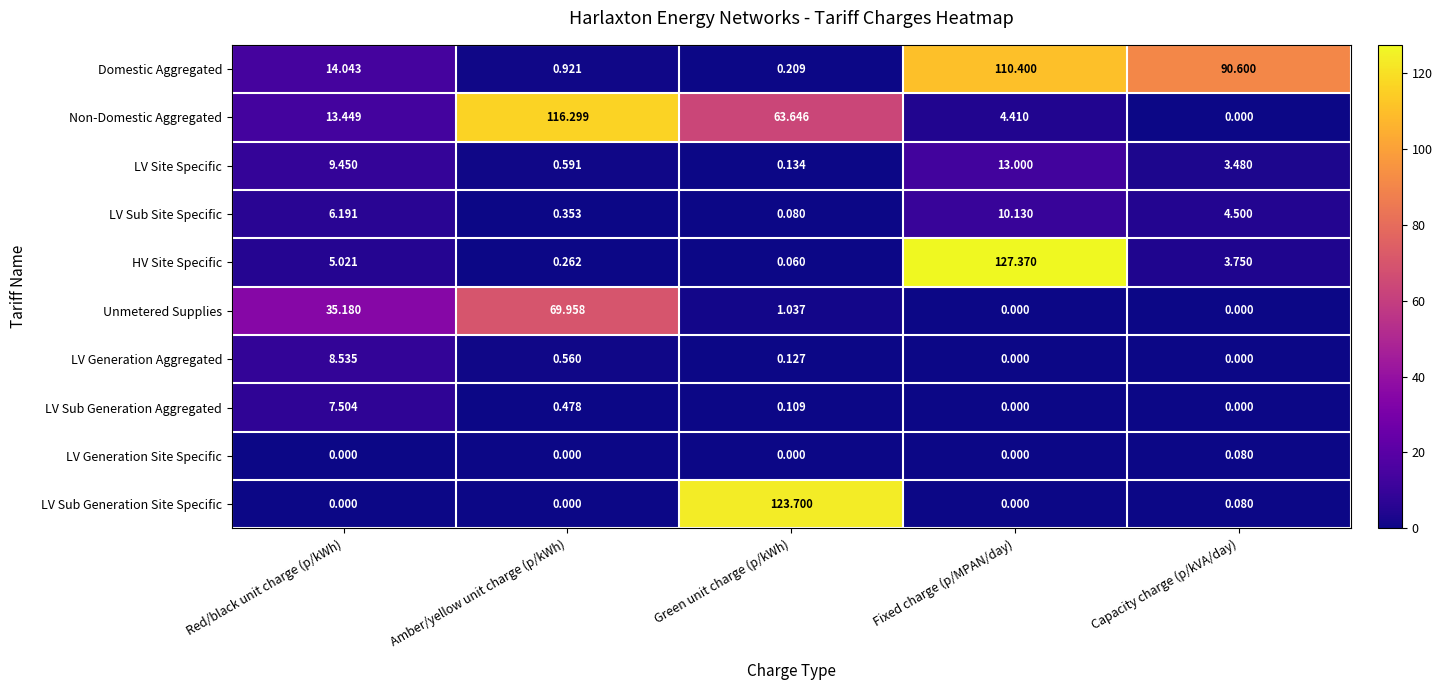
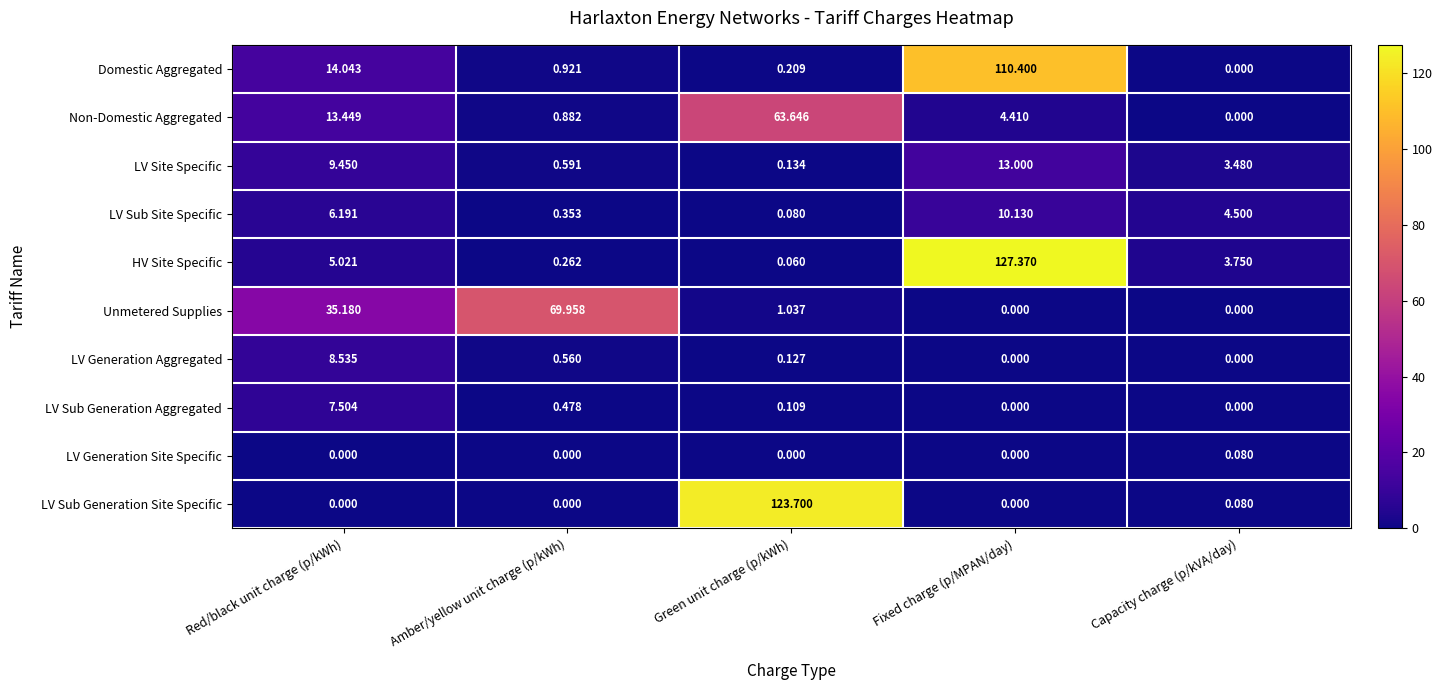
Domestic Aggregated, Capacity charge (p/kVA/day): 90.600 -> 0.000
Non-Domestic Aggregated, Amber/yellow unit charge (p/kWh): 116.299 -> 0.882
